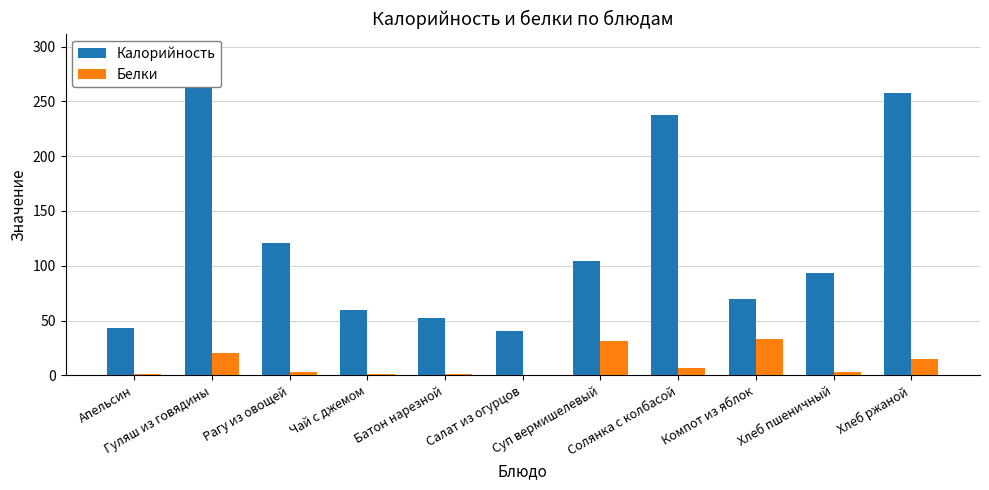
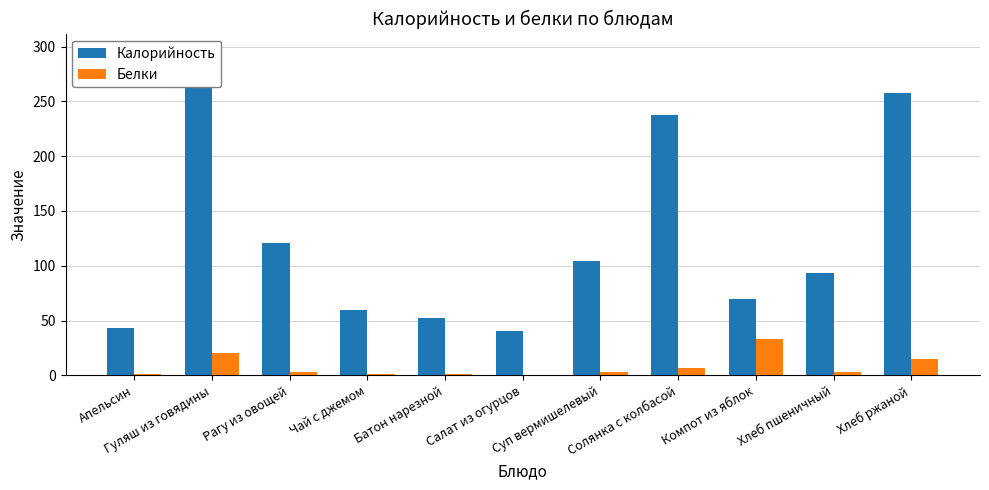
Белки, Суп вермишелевый: 31 -> 3
